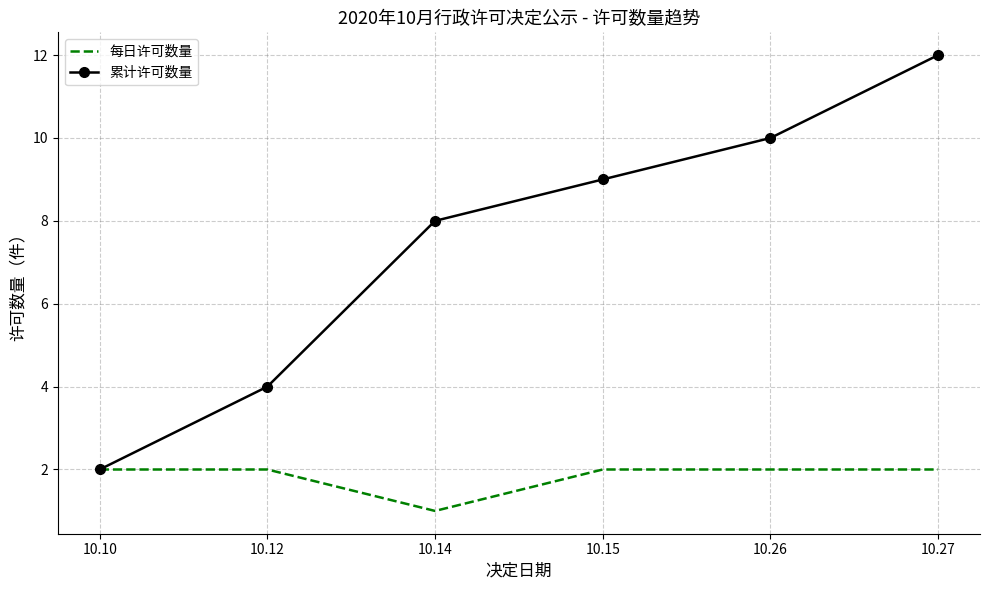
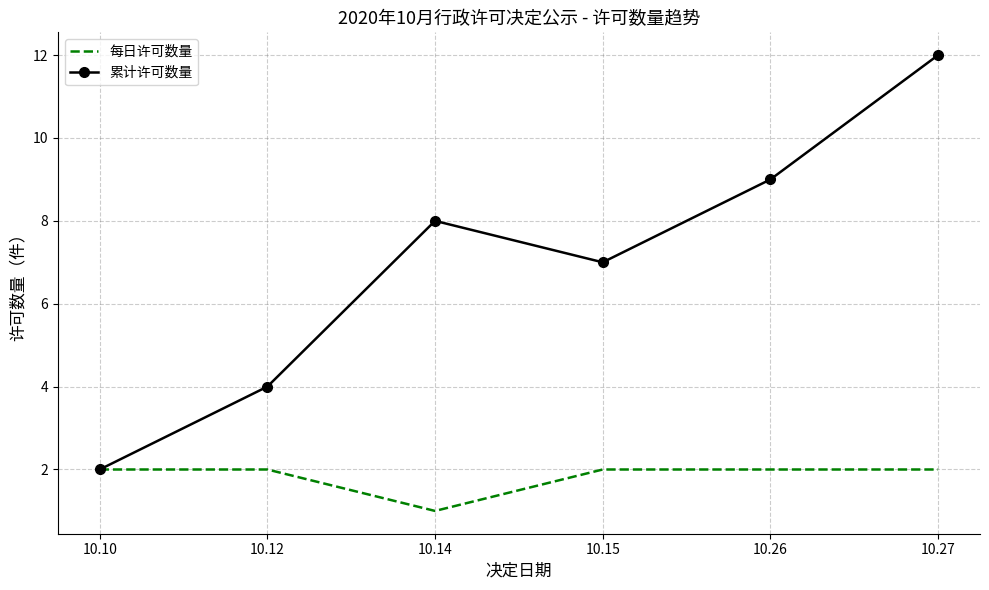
累计许可数量, 10.15: 9 -> 7
累计许可数量, 10.26: 10 -> 9
